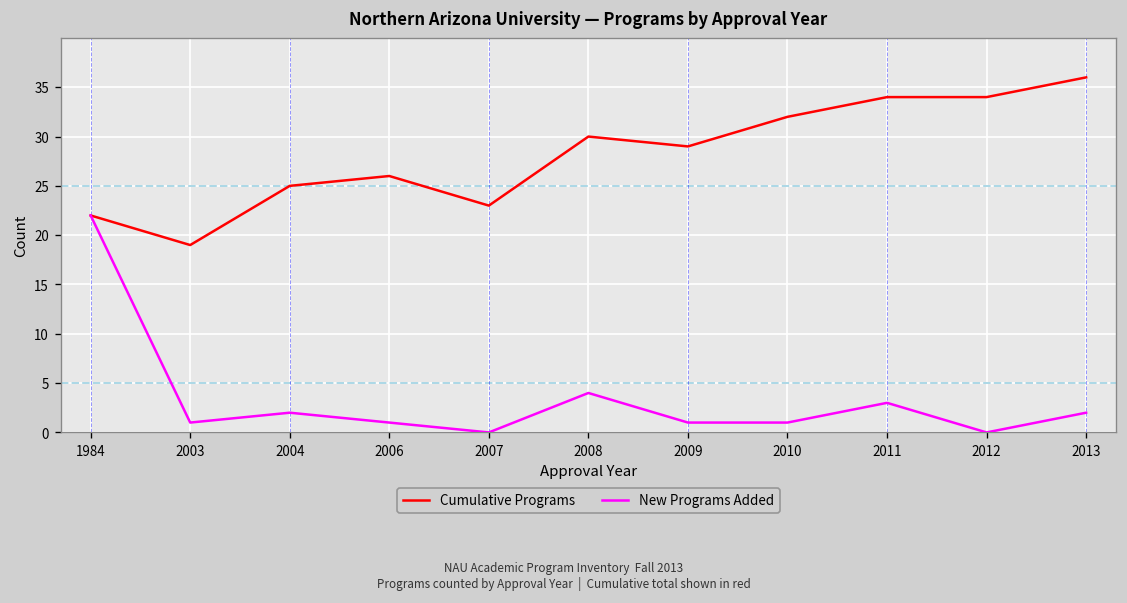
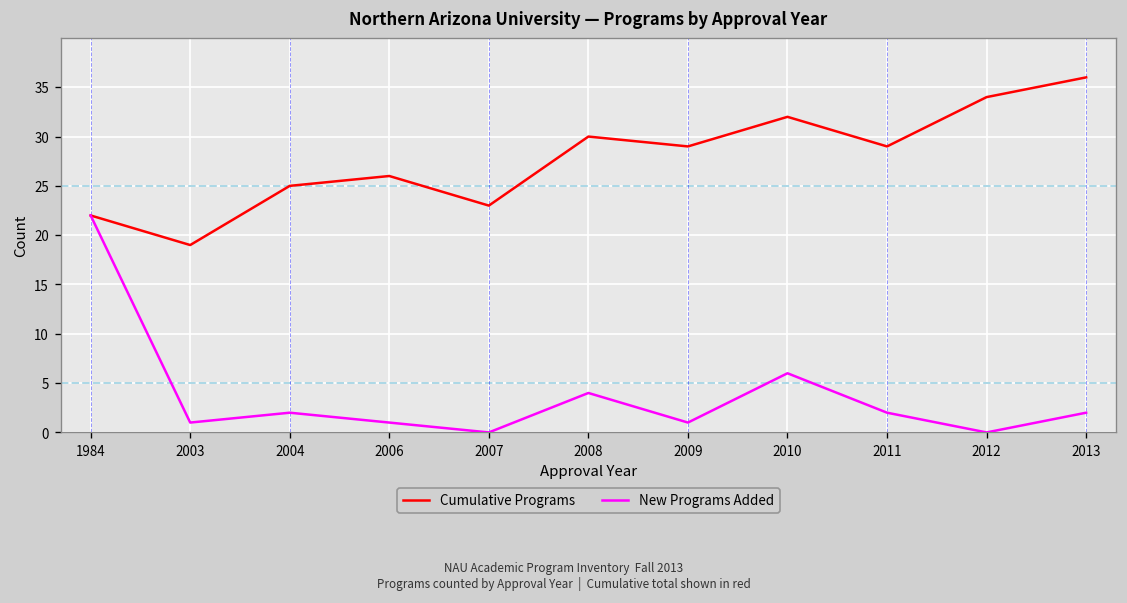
New Programs Added, 2010: 1 -> 6
Cumulative Programs, 2011: 34 -> 29
New Programs Added, 2011: 3 -> 2
